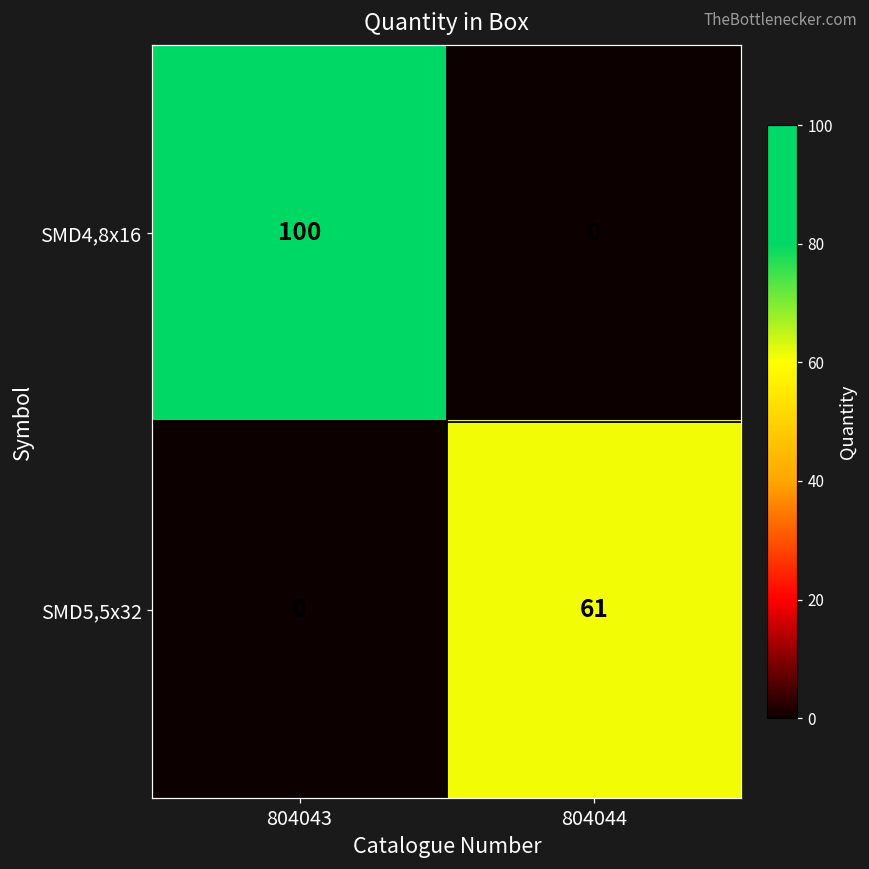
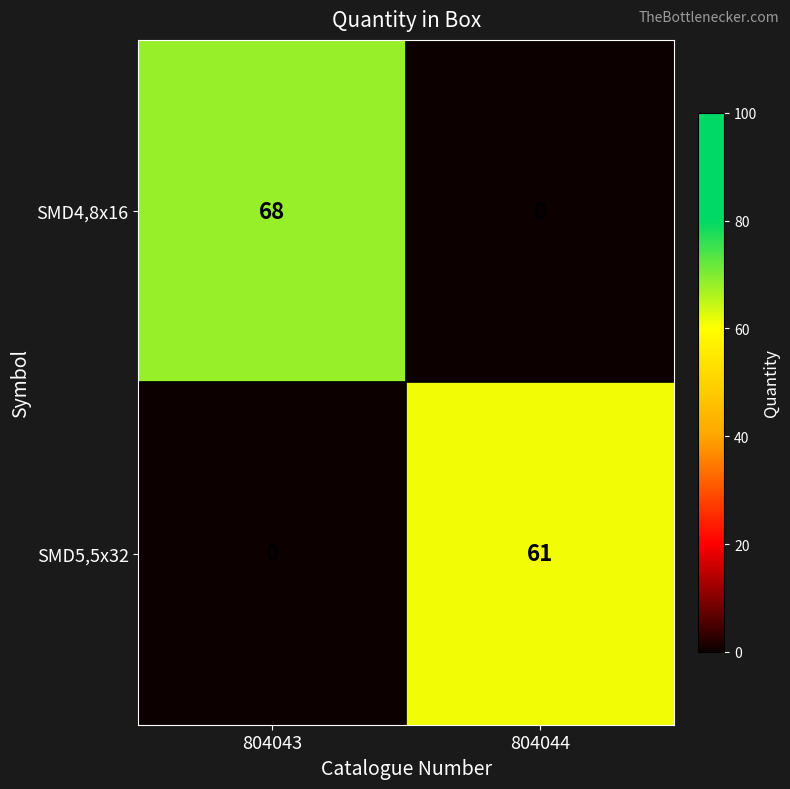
SMD4,8x16, 804043: 100 -> 68
